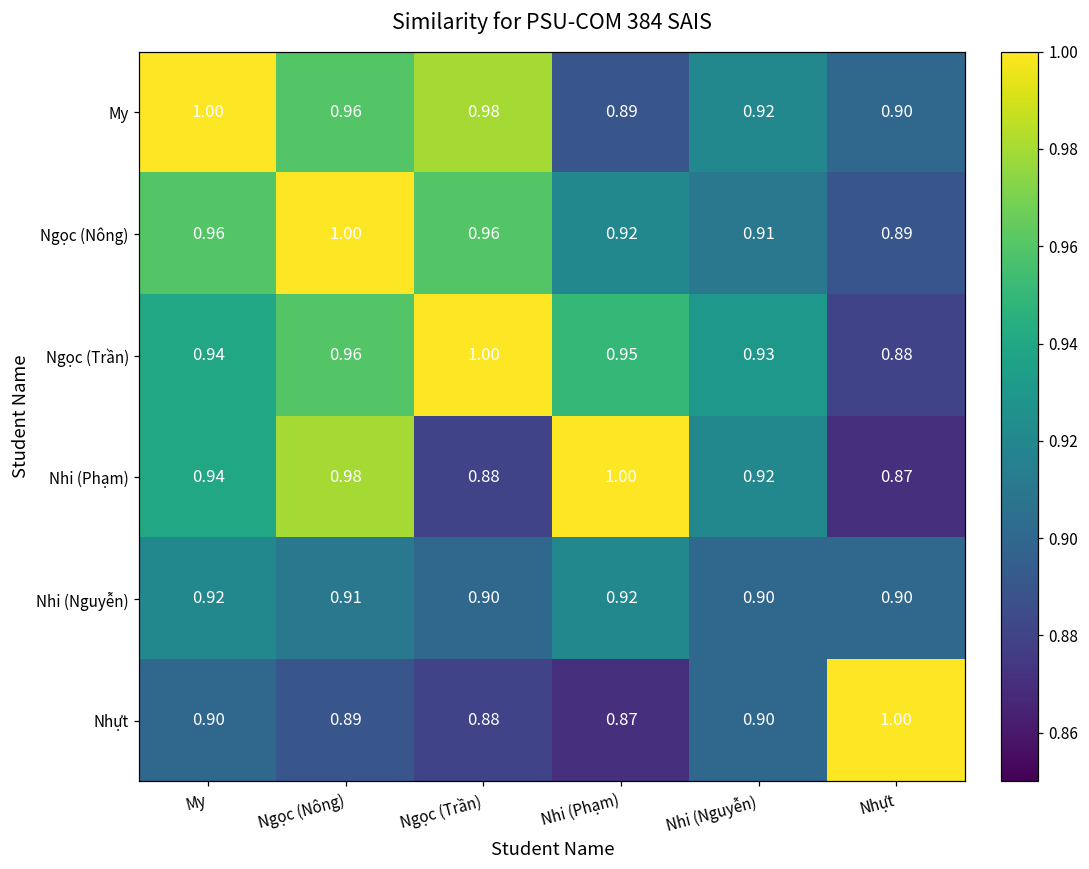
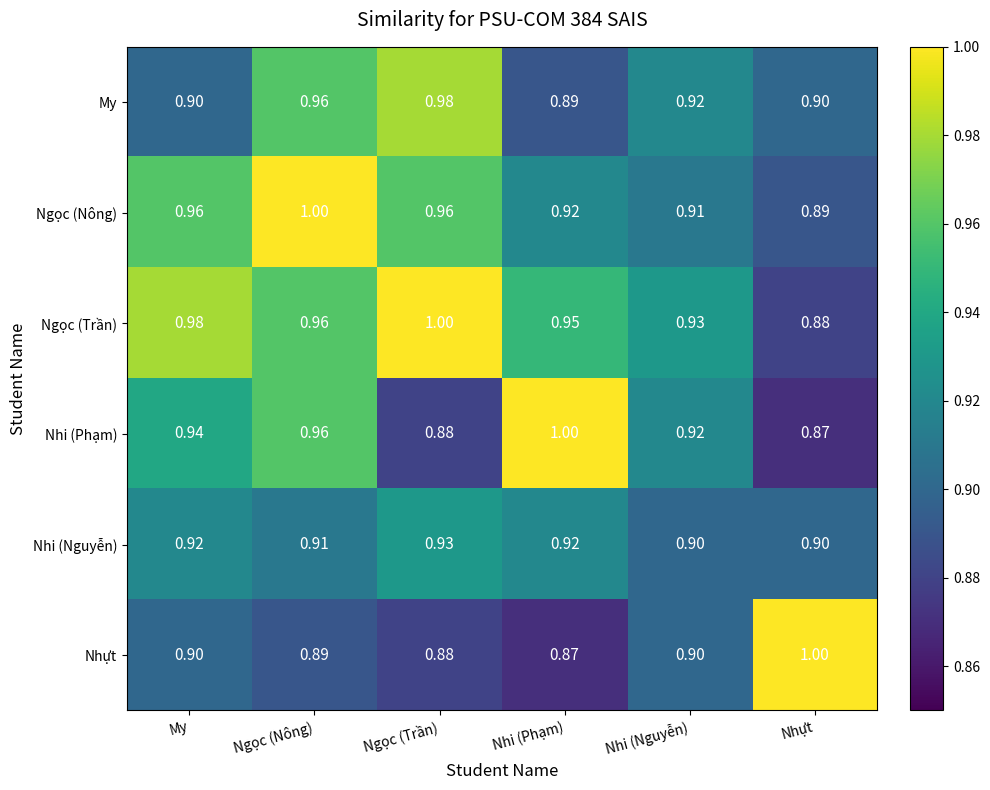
My, My: 1.00 -> 0.90
Ngọc (Trần), My: 0.94 -> 0.98
Nhi (Phạm), Ngọc (Nông): 0.98 -> 0.96
Nhi (Nguyễn), Ngọc (Trần): 0.90 -> 0.93
